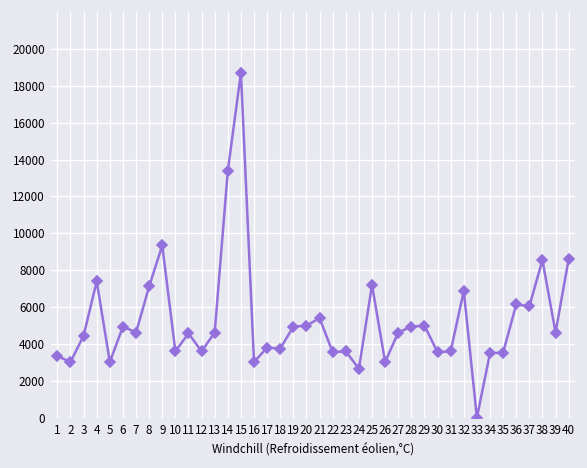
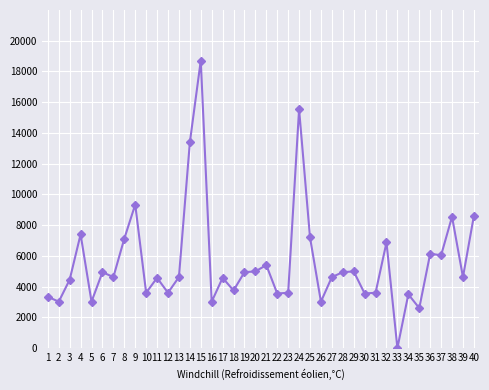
17: 3800 -> 4600
24: 2700 -> 15500
35: 3500 -> 2600
